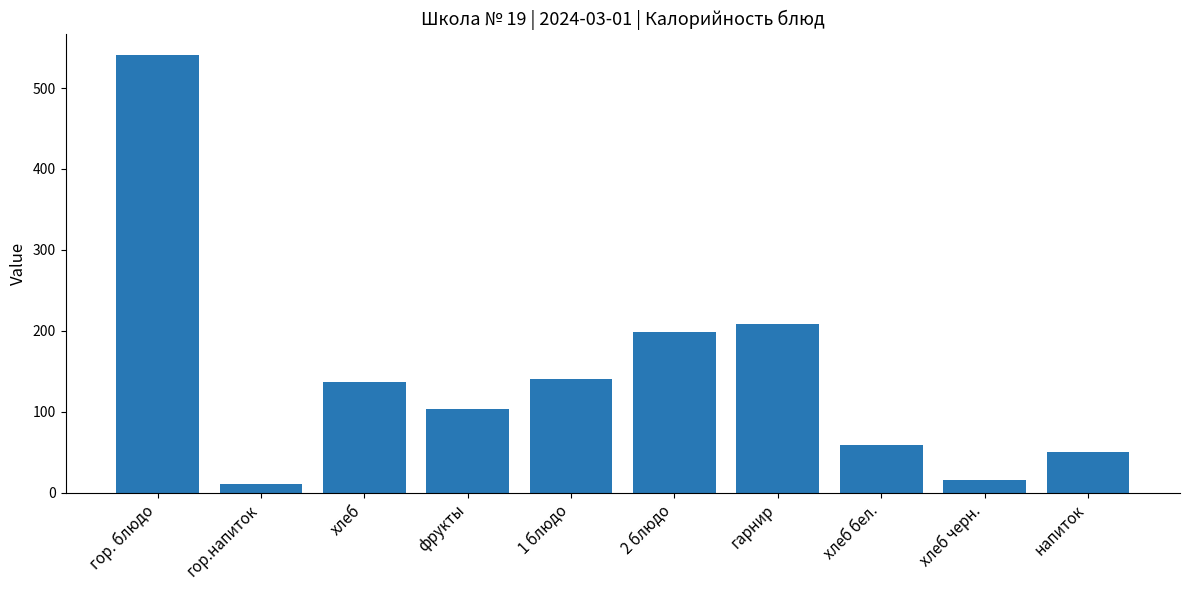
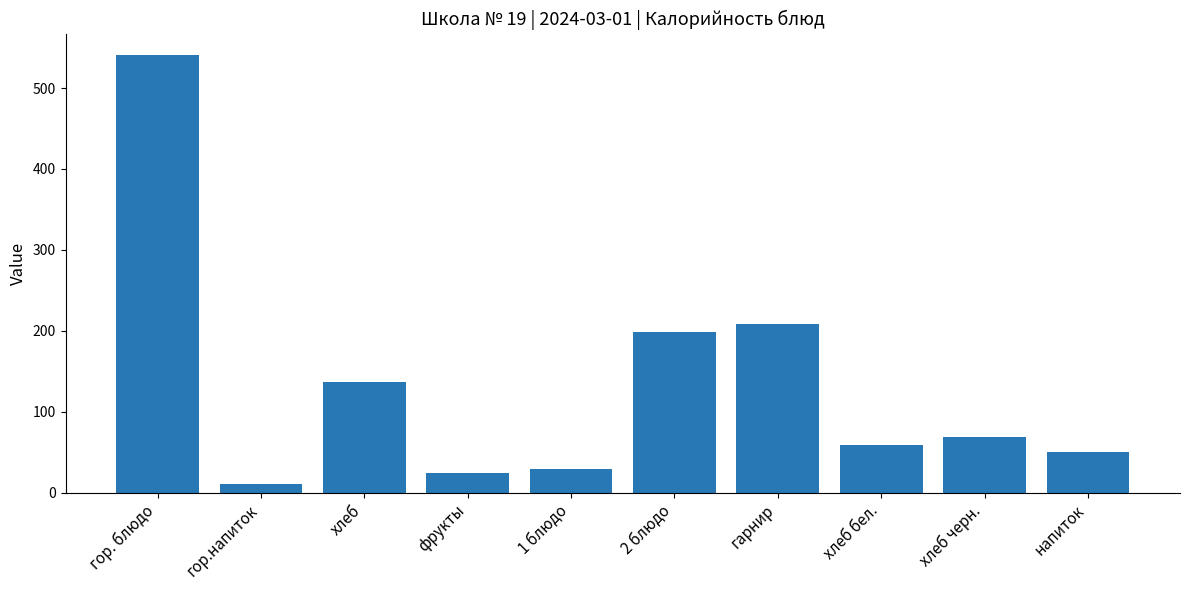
фрукты: 100 -> 20
1 блюдо: 140 -> 30
хлеб черн.: 20 -> 70
